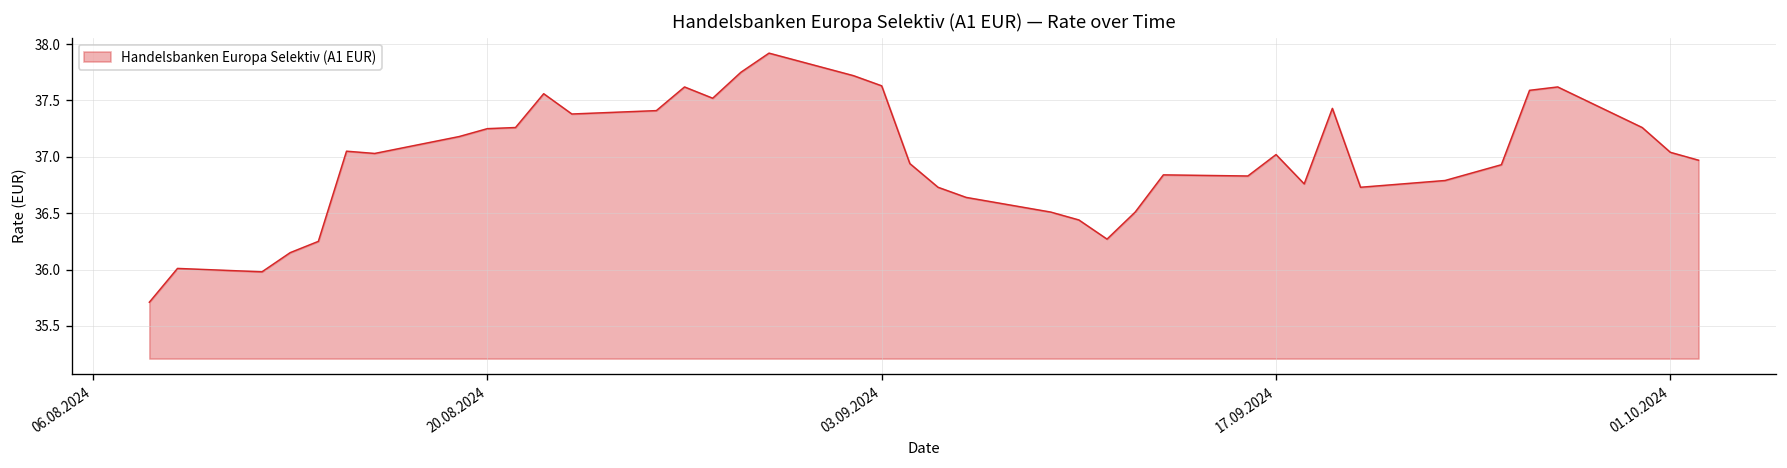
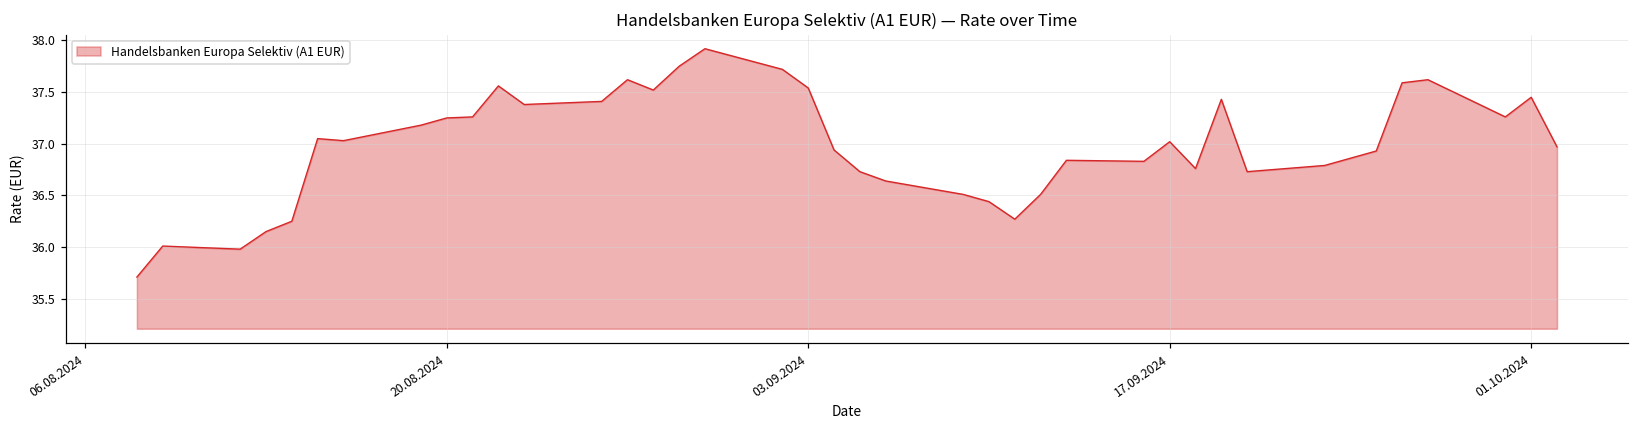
03.09.2024: 37.6 -> 37.5
01.10.2024: 37.0 -> 37.5
